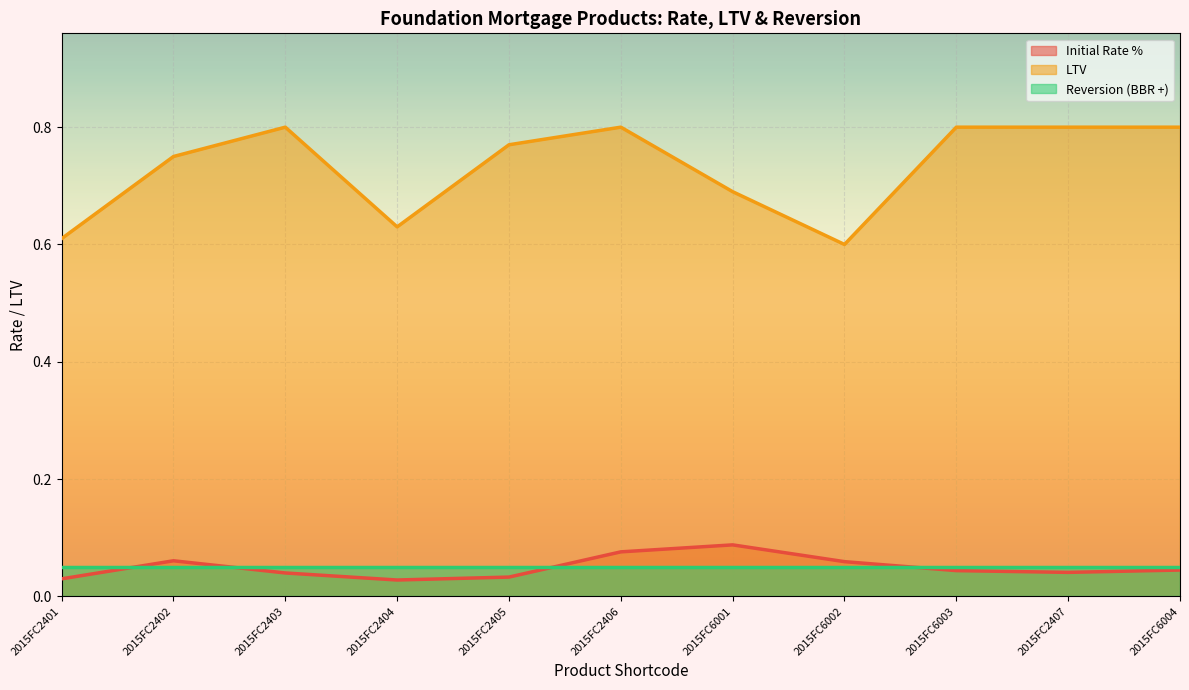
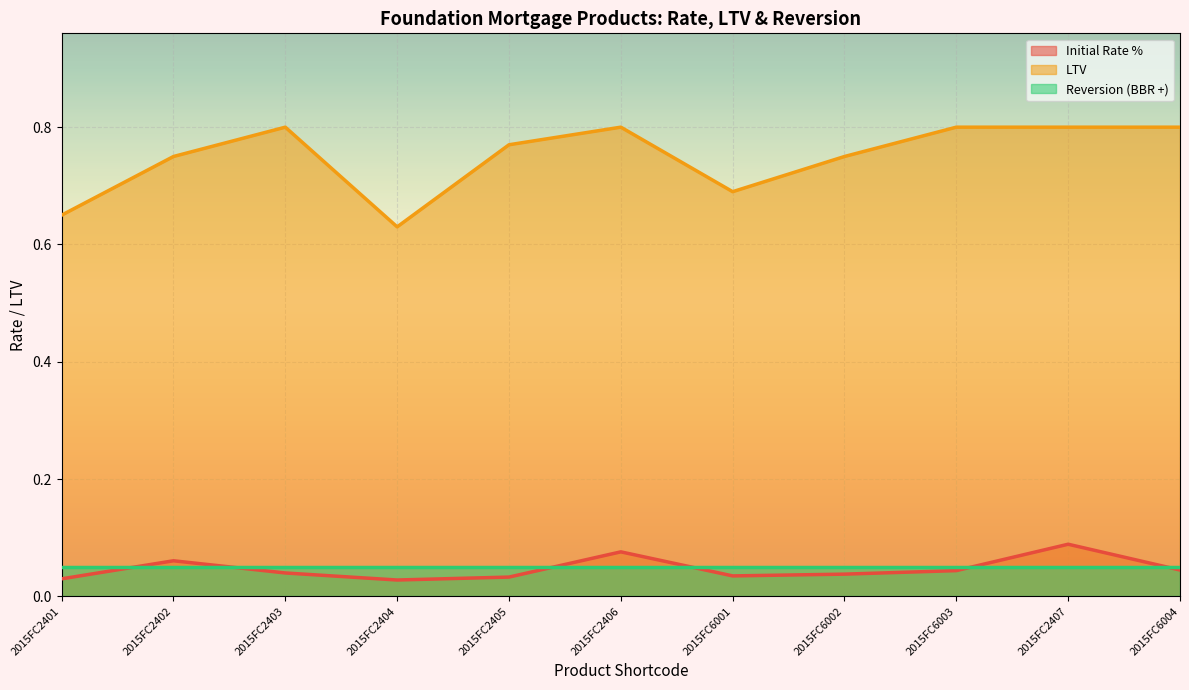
LTV, 2015FC2401: 0.61 -> 0.65
Initial Rate %, 2015FC6001: 0.09 -> 0.03
Initial Rate %, 2015FC6002: 0.06 -> 0.04
LTV, 2015FC6002: 0.60 -> 0.75
Initial Rate %, 2015FC2407: 0.04 -> 0.09
